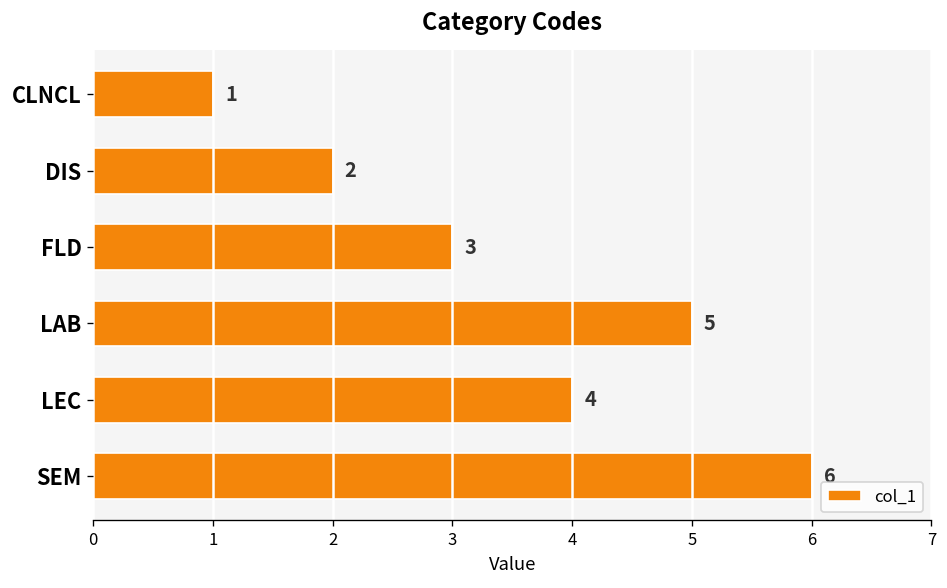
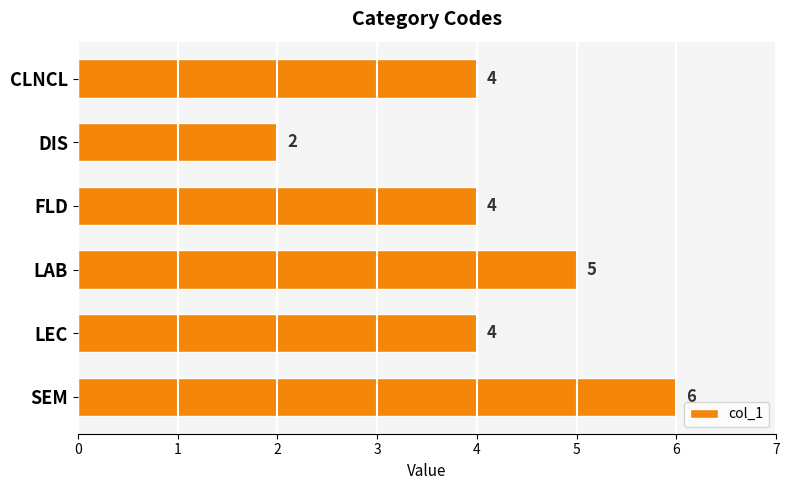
CLNCL: 1 -> 4
FLD: 3 -> 4
